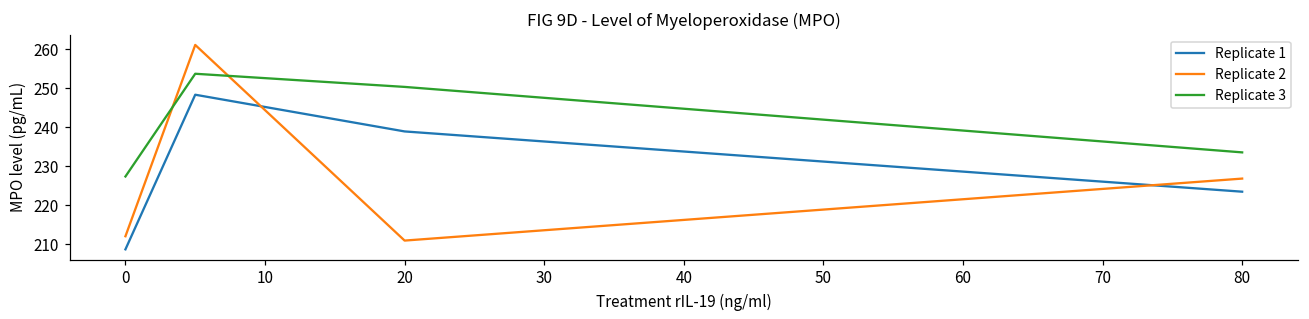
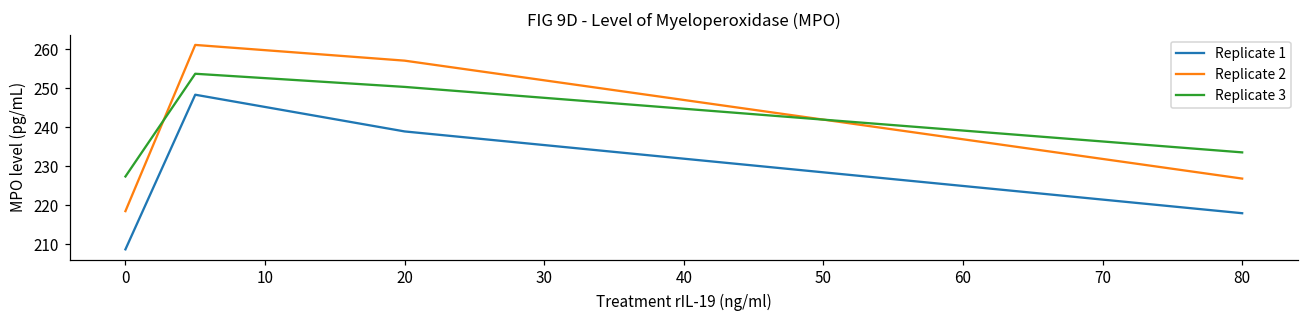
Replicate 2, 0: 212 -> 218
Replicate 2, 20: 211 -> 257
Replicate 1, 80: 223 -> 218
